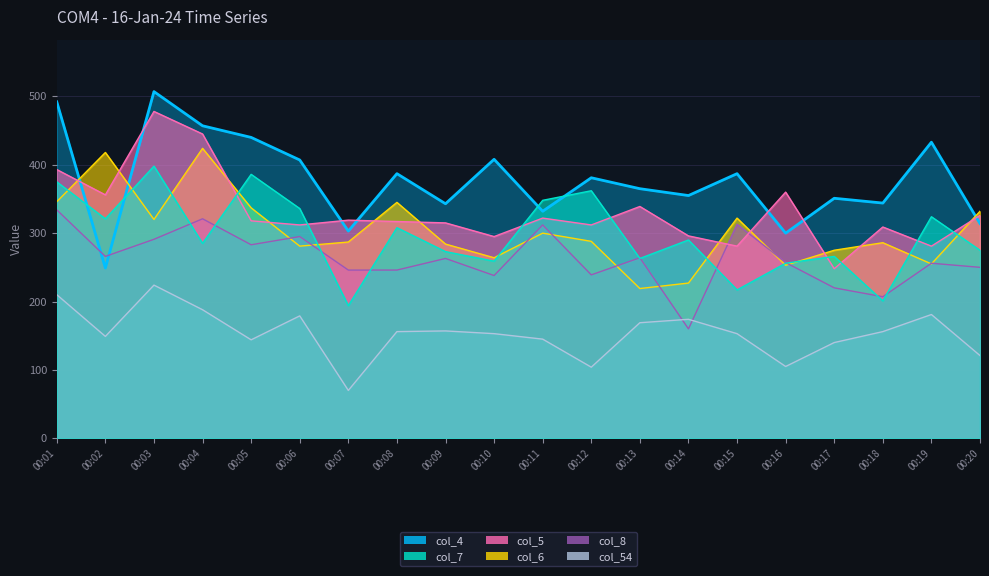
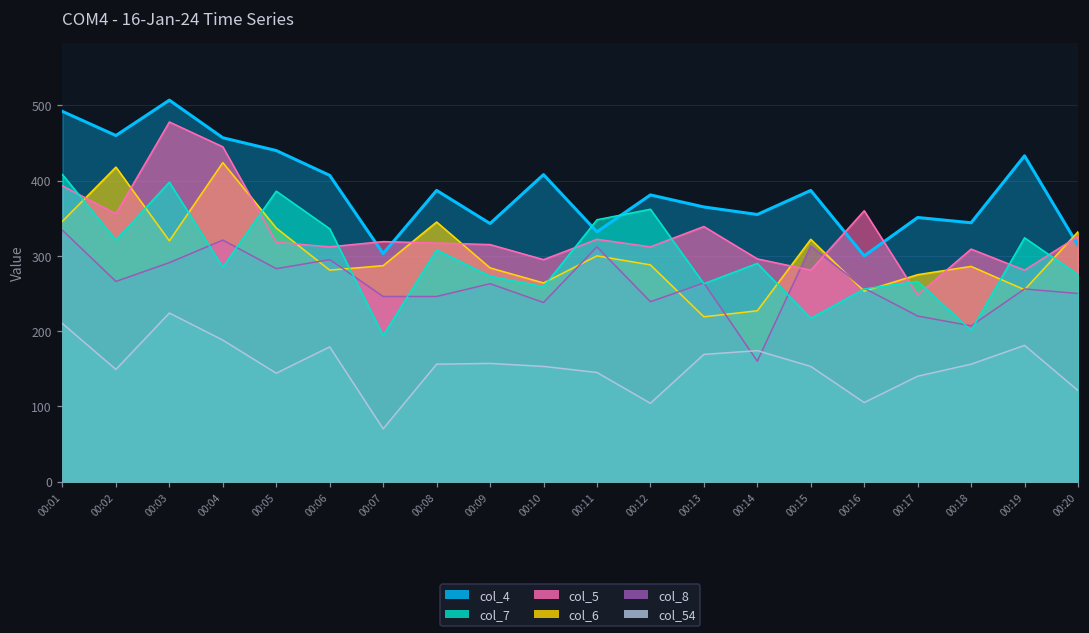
col_7, 00:01: 380 -> 410
col_4, 00:02: 250 -> 460
